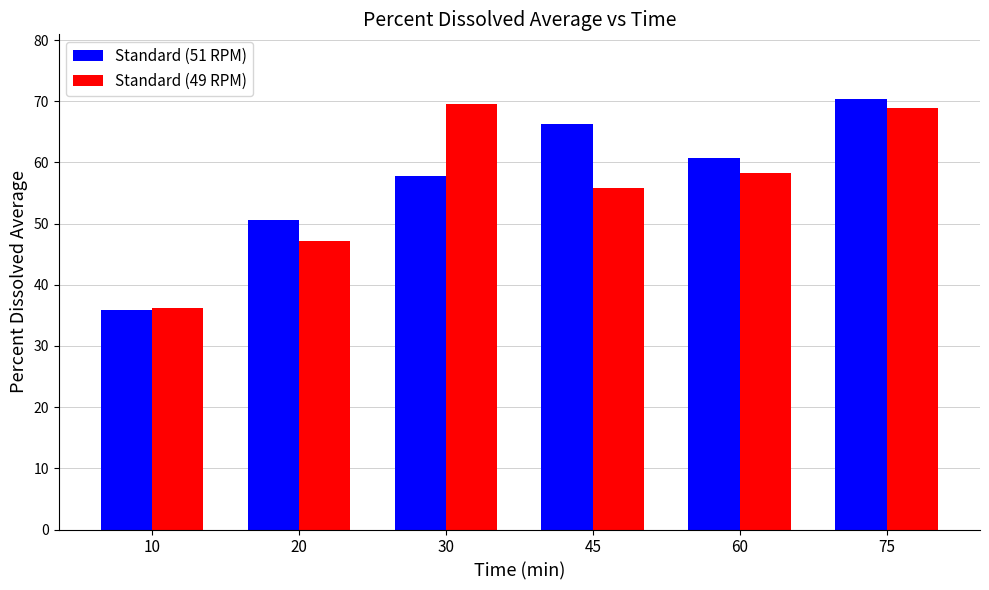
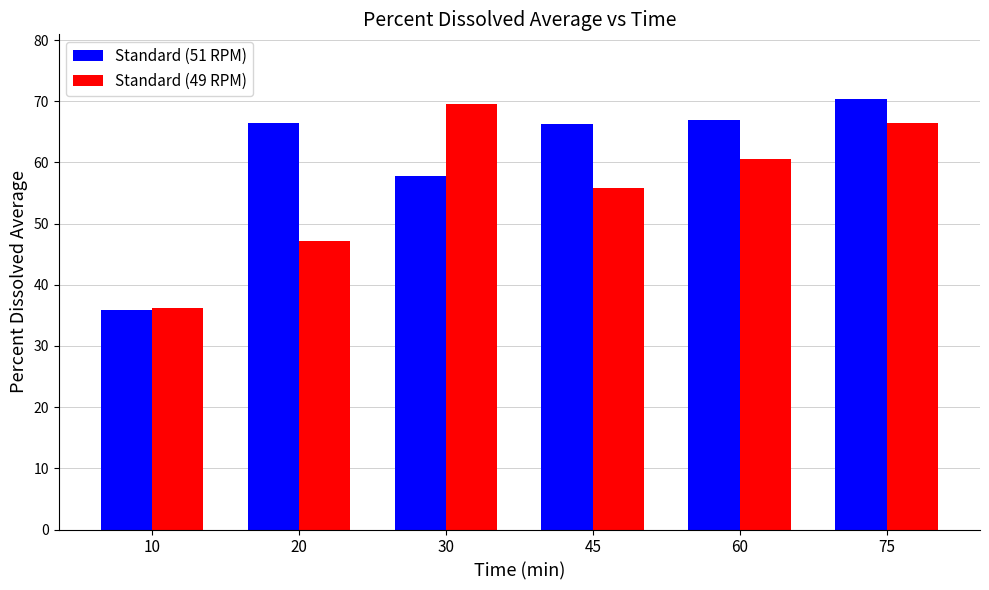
Standard (51 RPM), 20: 51 -> 66
Standard (51 RPM), 60: 61 -> 67
Standard (49 RPM), 60: 58 -> 61
Standard (49 RPM), 75: 69 -> 66
